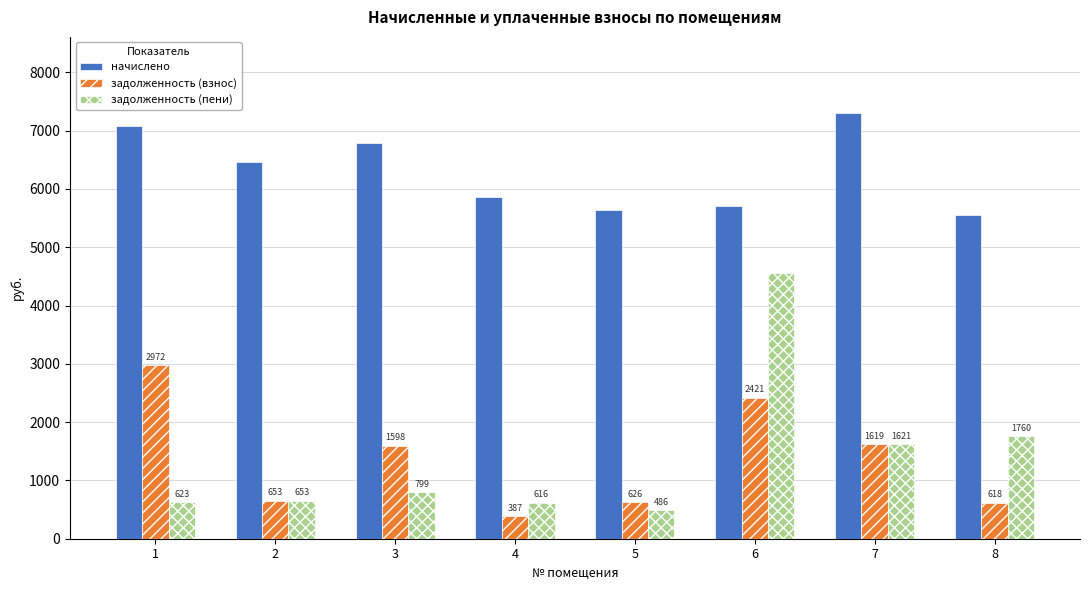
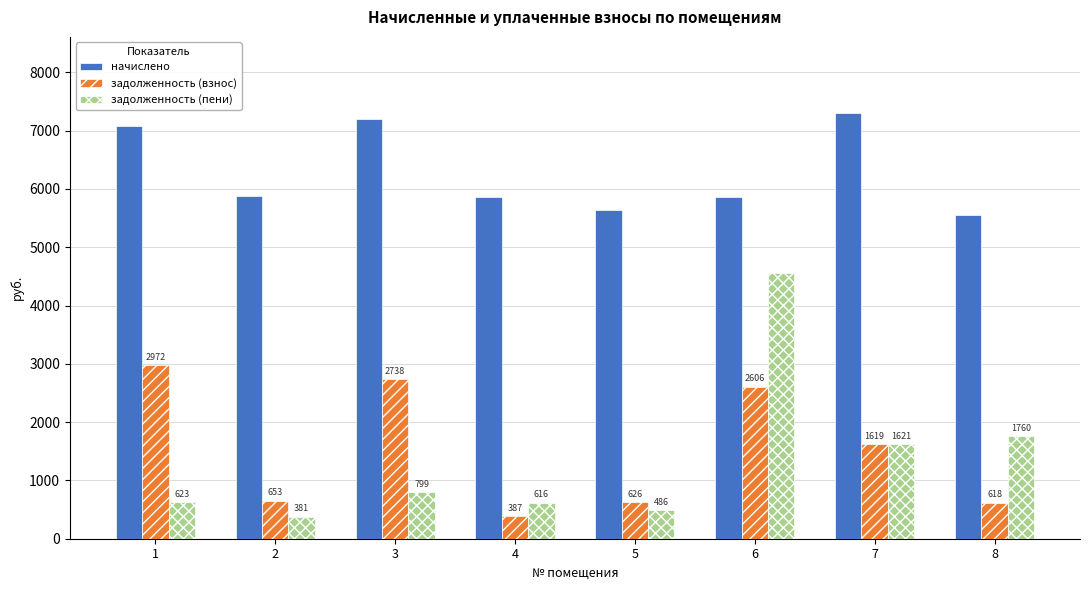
начислено, 2: 6500 -> 5900
задолженность (пени), 2: 653 -> 381
начислено, 3: 6800 -> 7200
задолженность (взнос), 3: 1598 -> 2738
начислено, 6: 5700 -> 5900
задолженность (взнос), 6: 2421 -> 2606
